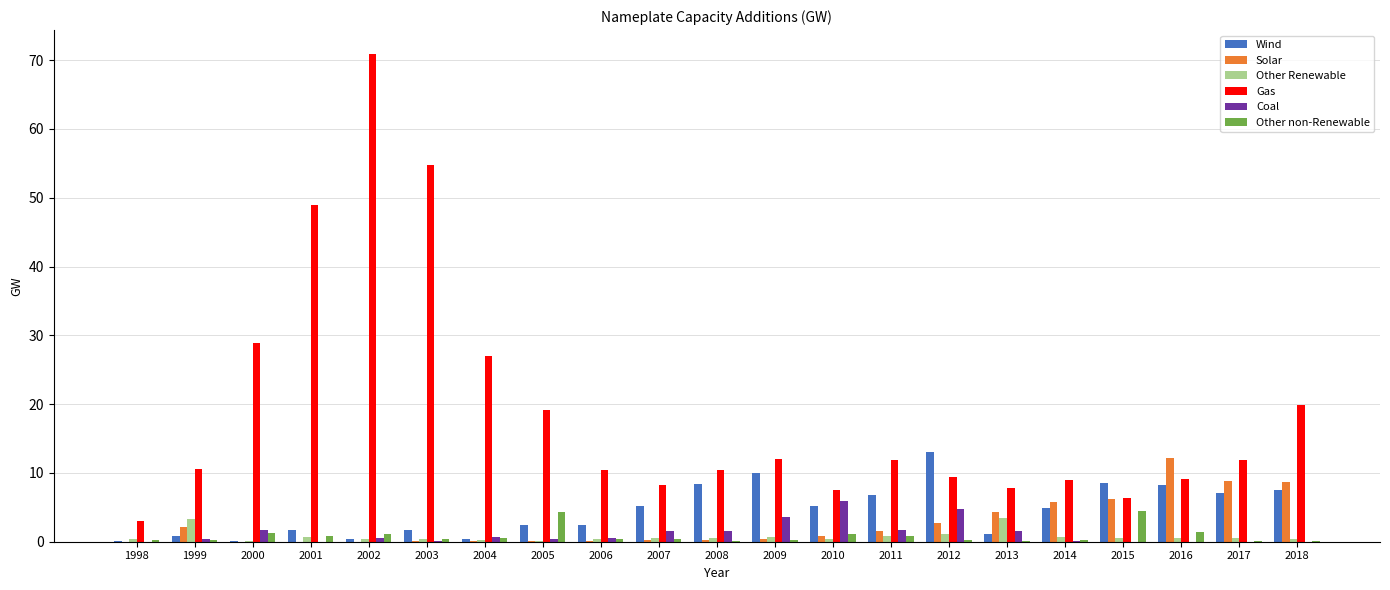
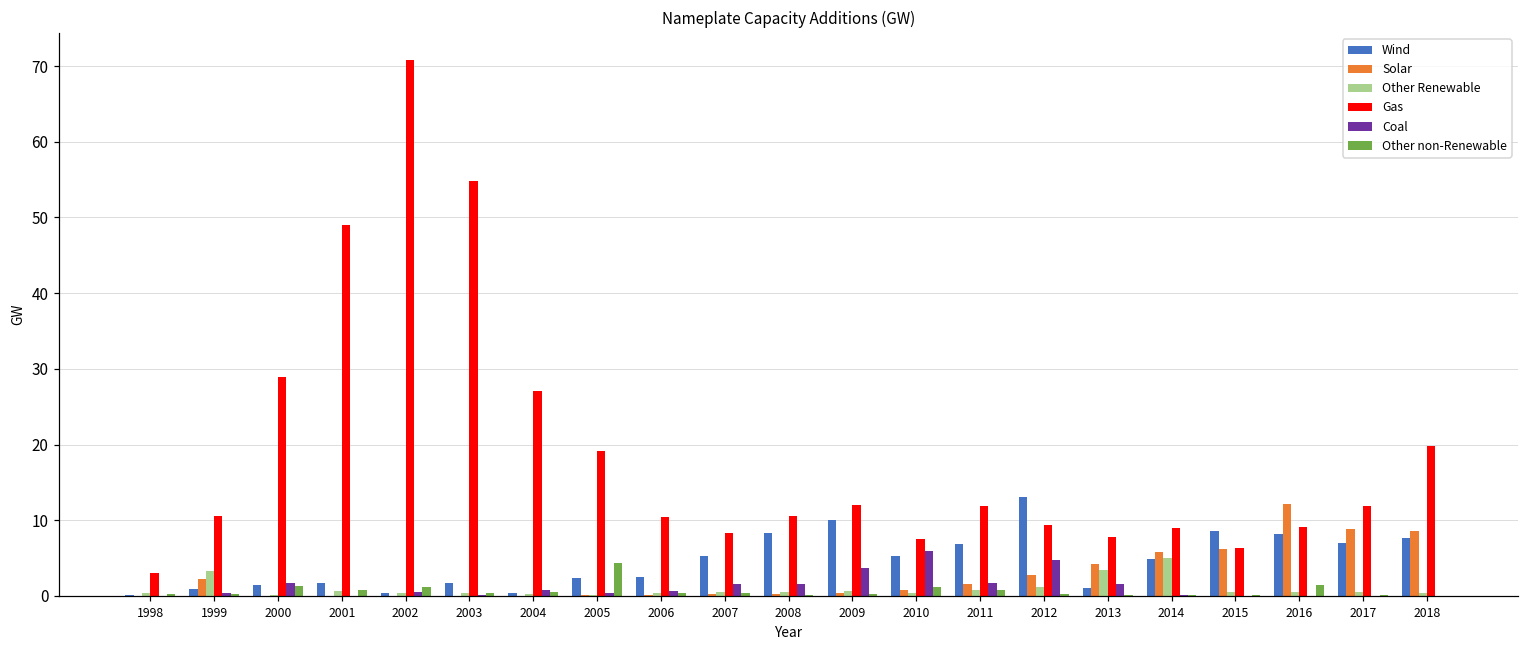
Wind, 2000: 0 -> 1
Other Renewable, 2014: 1 -> 5
Other non-Renewable, 2015: 4 -> 0
